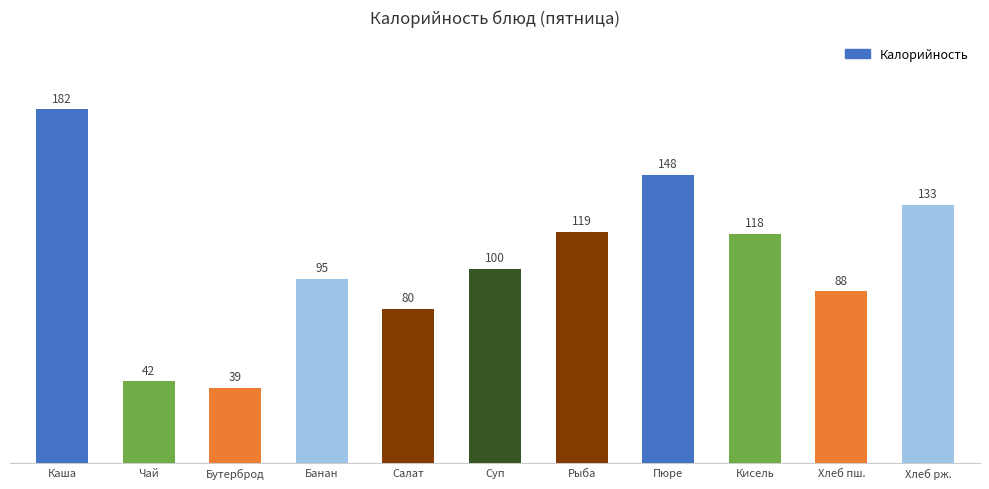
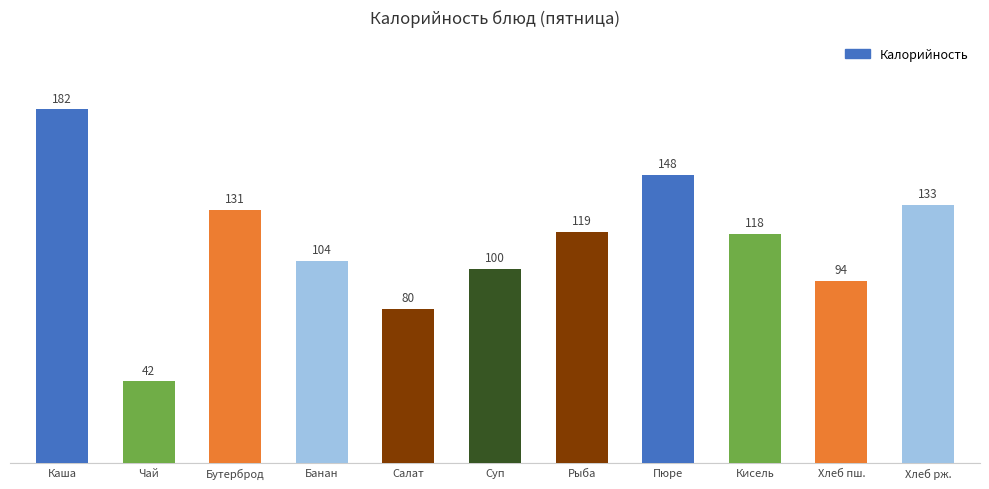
Бутерброд: 39 -> 131
Банан: 95 -> 104
Хлеб пш.: 88 -> 94
